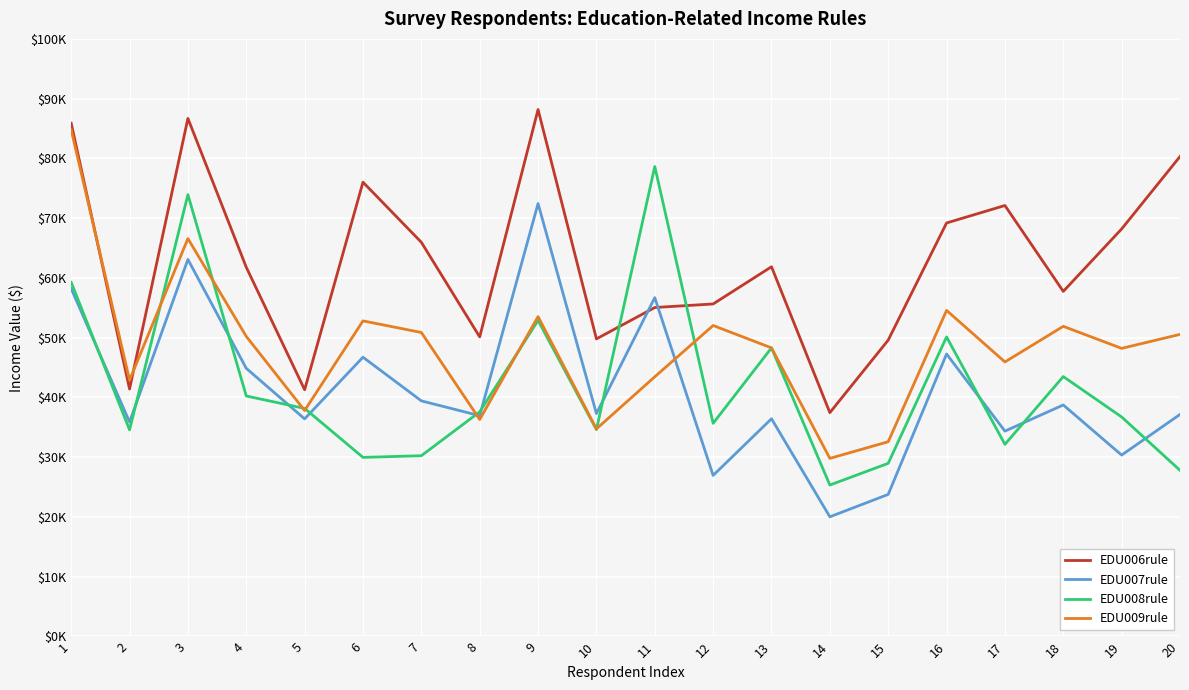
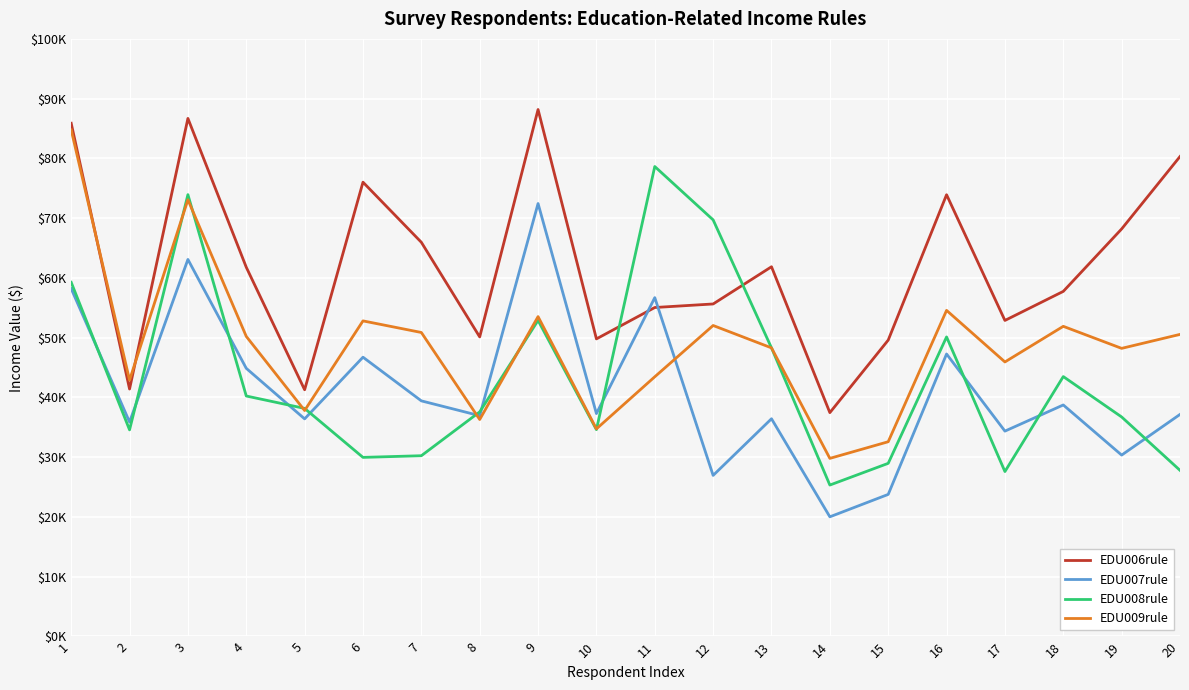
EDU009rule, 3: $67000 -> $73000
EDU008rule, 12: $36000 -> $70000
EDU006rule, 16: $69000 -> $74000
EDU006rule, 17: $72000 -> $53000
EDU008rule, 17: $32000 -> $28000
